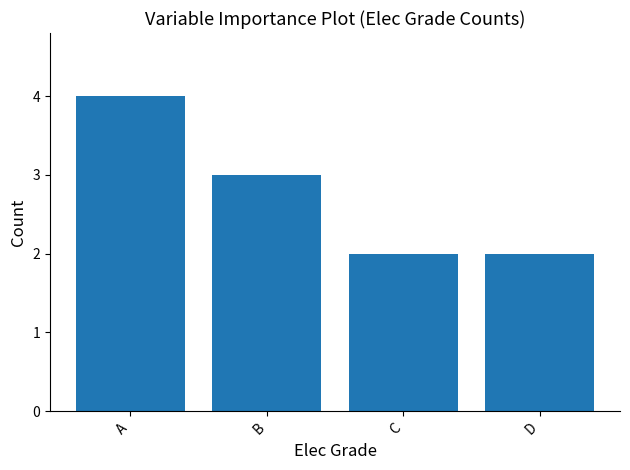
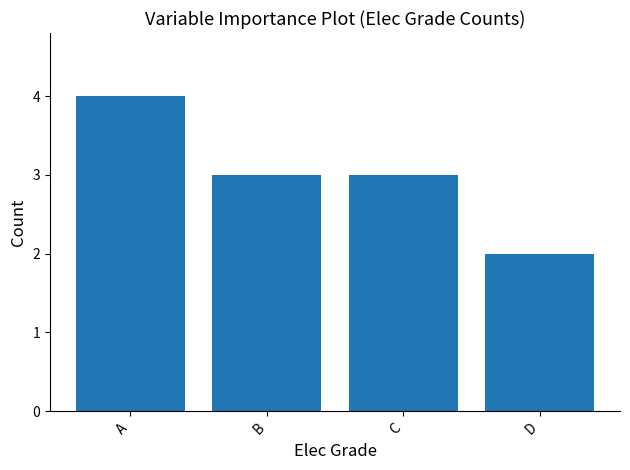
C: 2 -> 3
